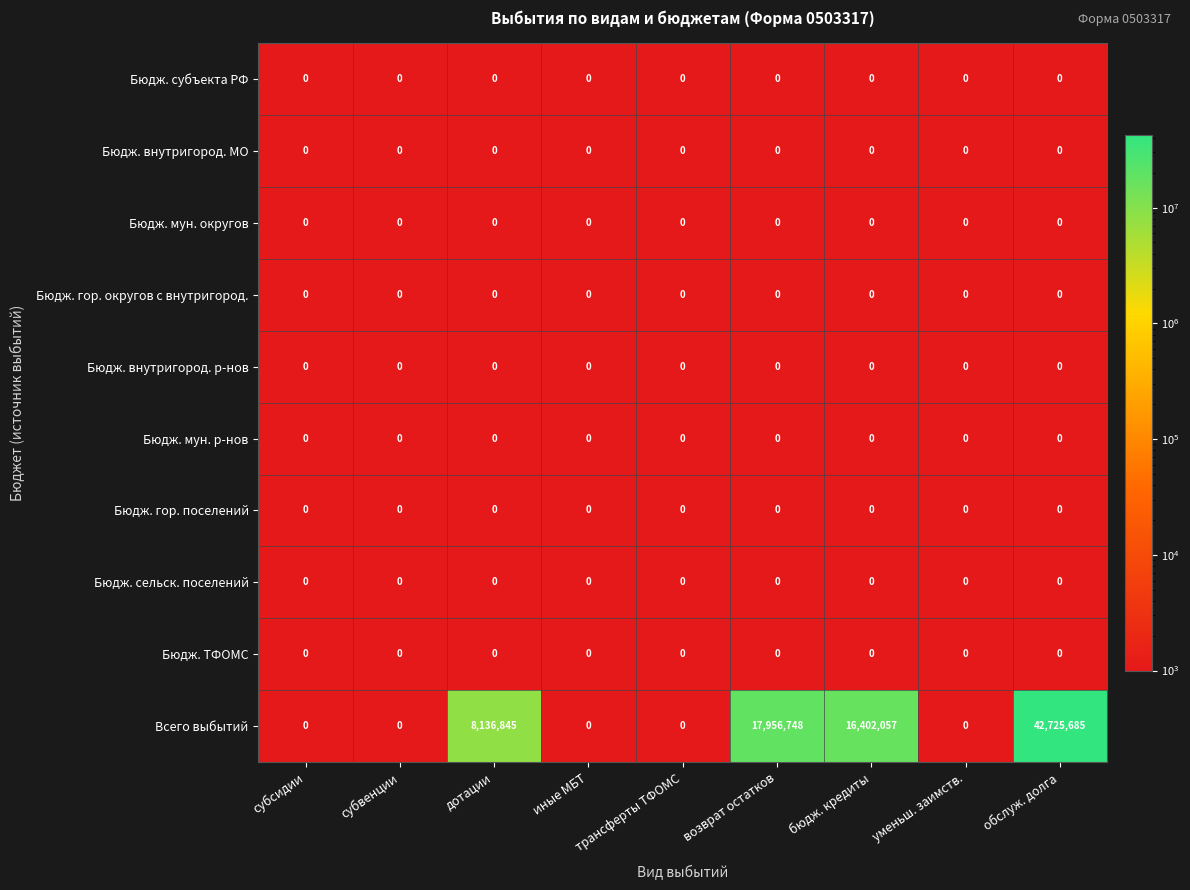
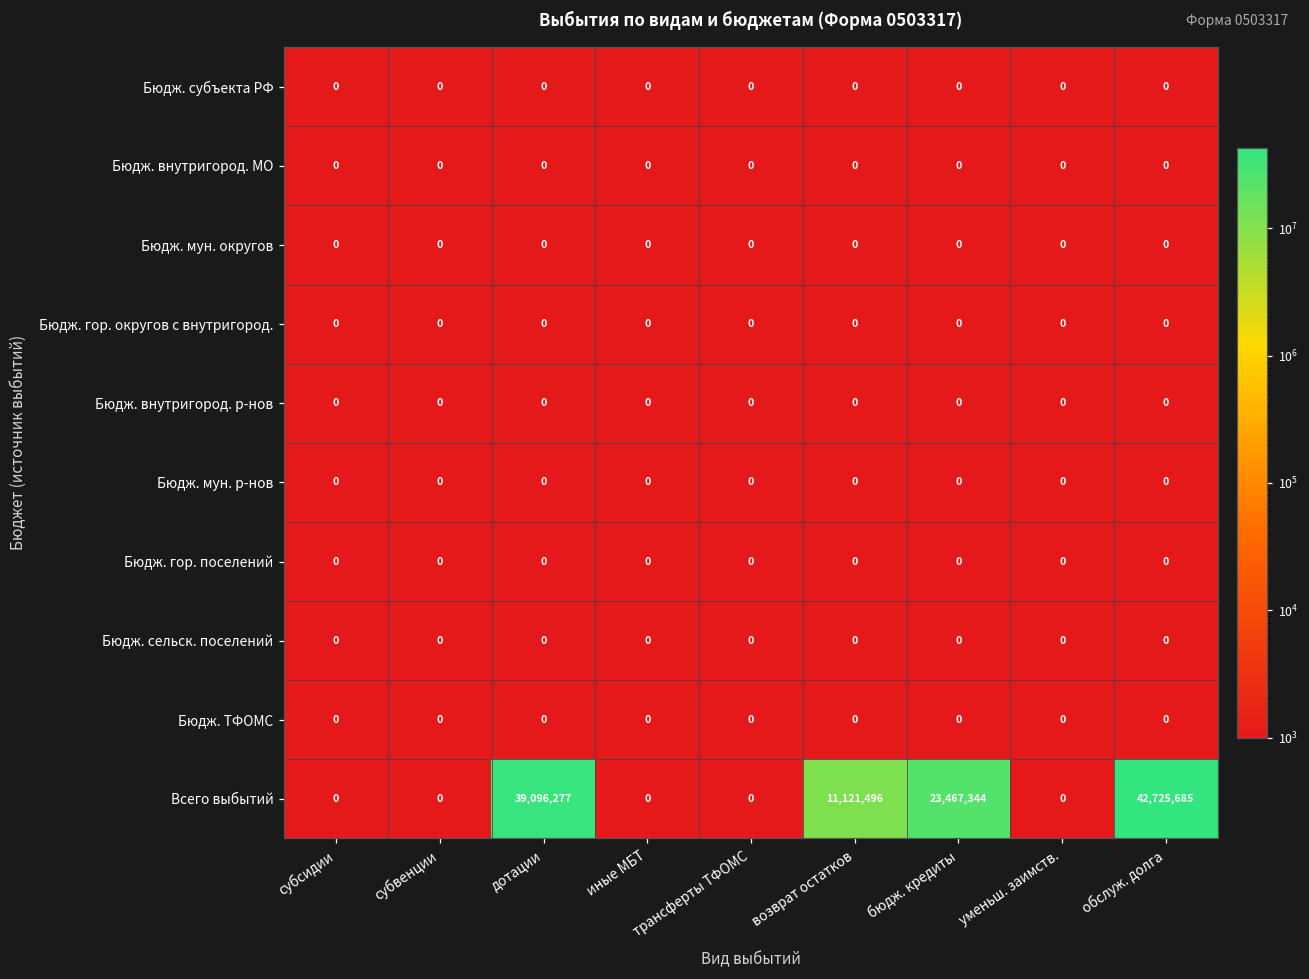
Всего выбытий, дотации: 8,136,845 -> 39,096,277
Всего выбытий, возврат остатков: 17,956,748 -> 11,121,496
Всего выбытий, бюдж. кредиты: 16,402,057 -> 23,467,344
